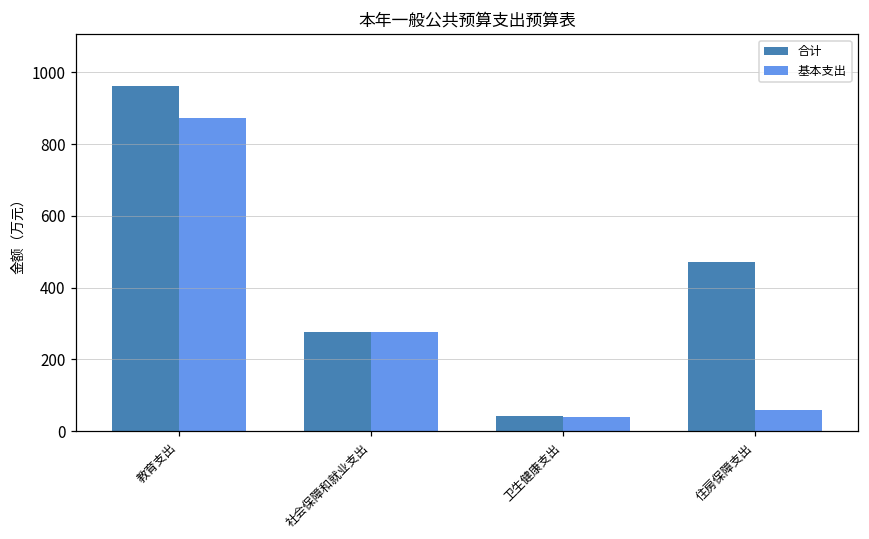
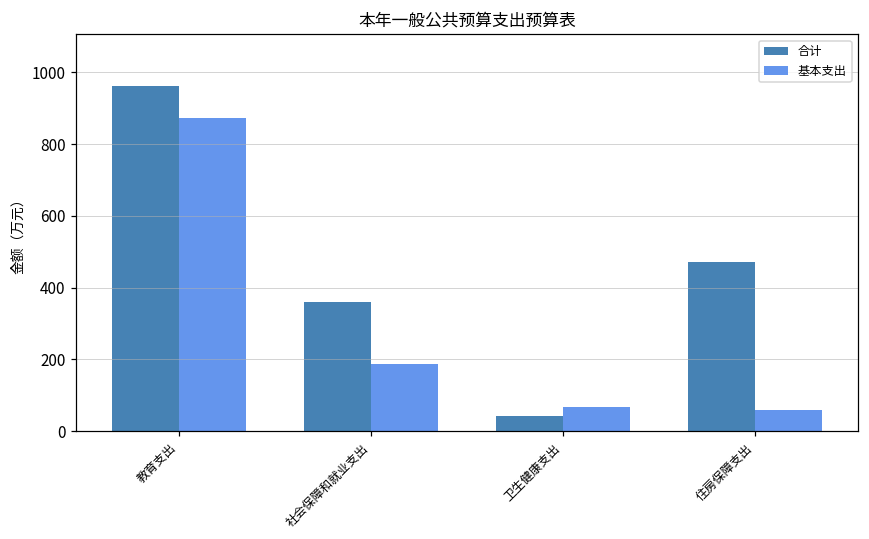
合计, 社会保障和就业支出: 280 -> 360
基本支出, 社会保障和就业支出: 280 -> 190
基本支出, 卫生健康支出: 40 -> 70
